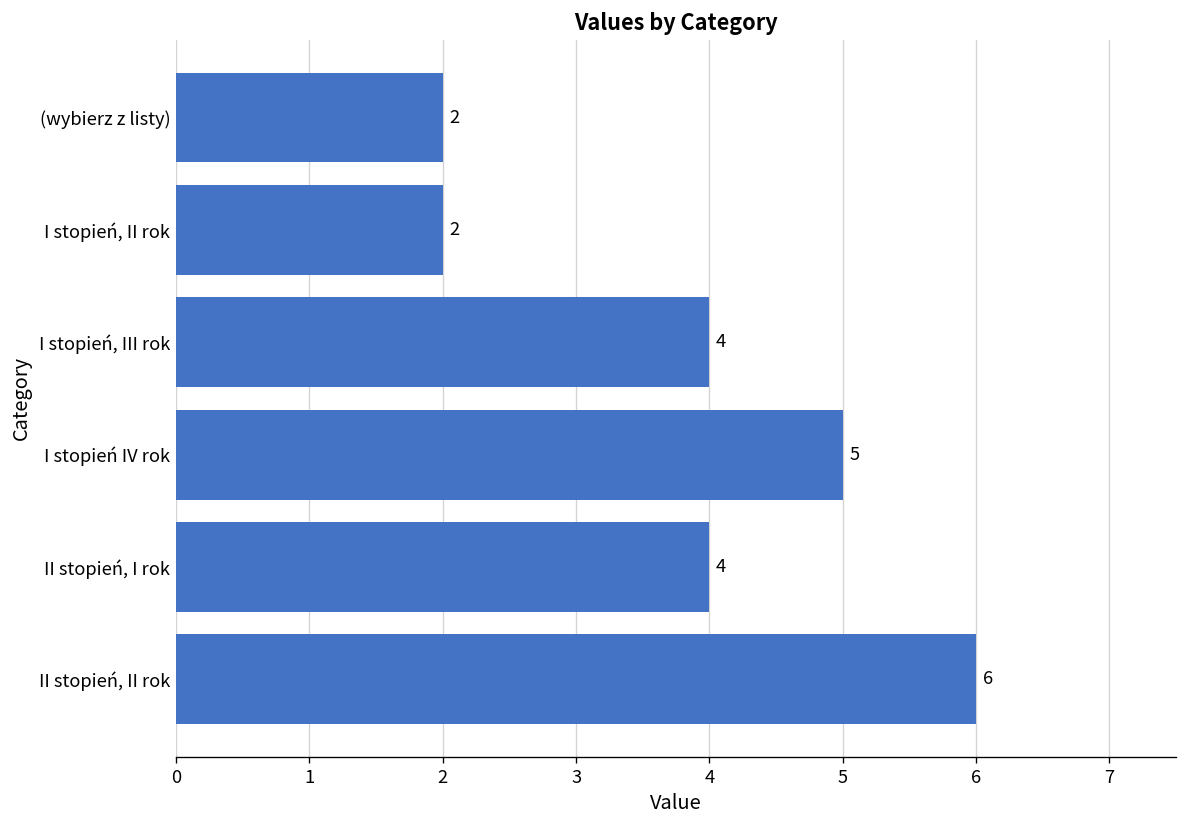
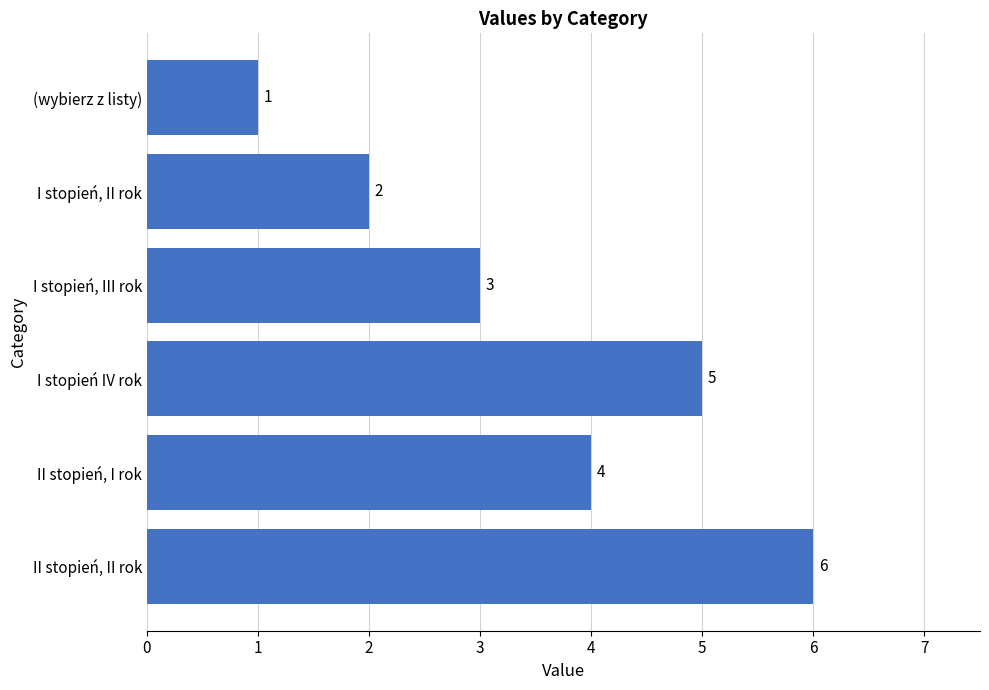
(wybierz z listy): 2 -> 1
I stopień, III rok: 4 -> 3
